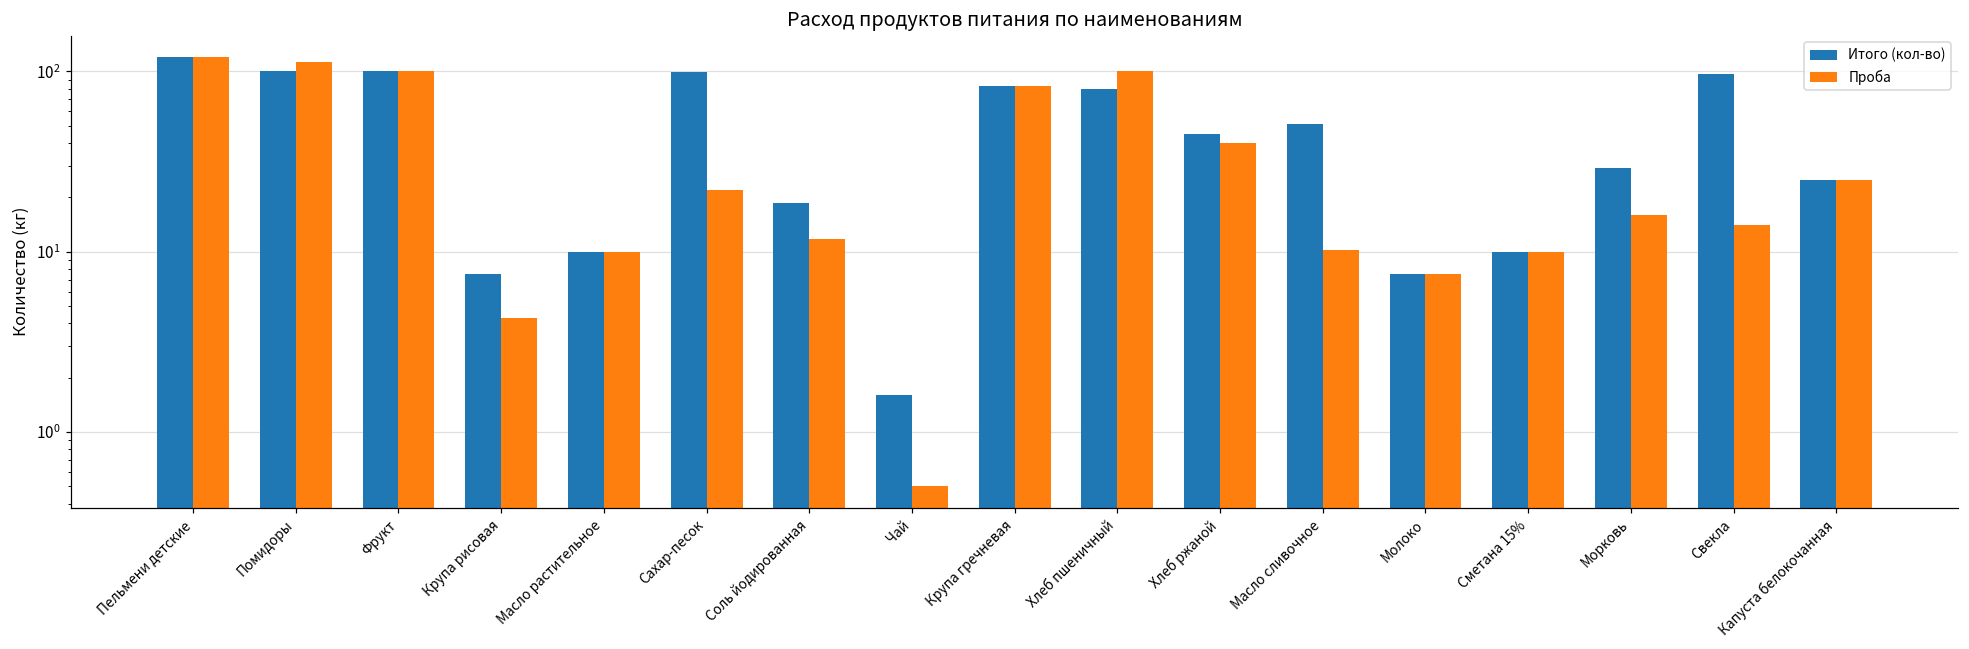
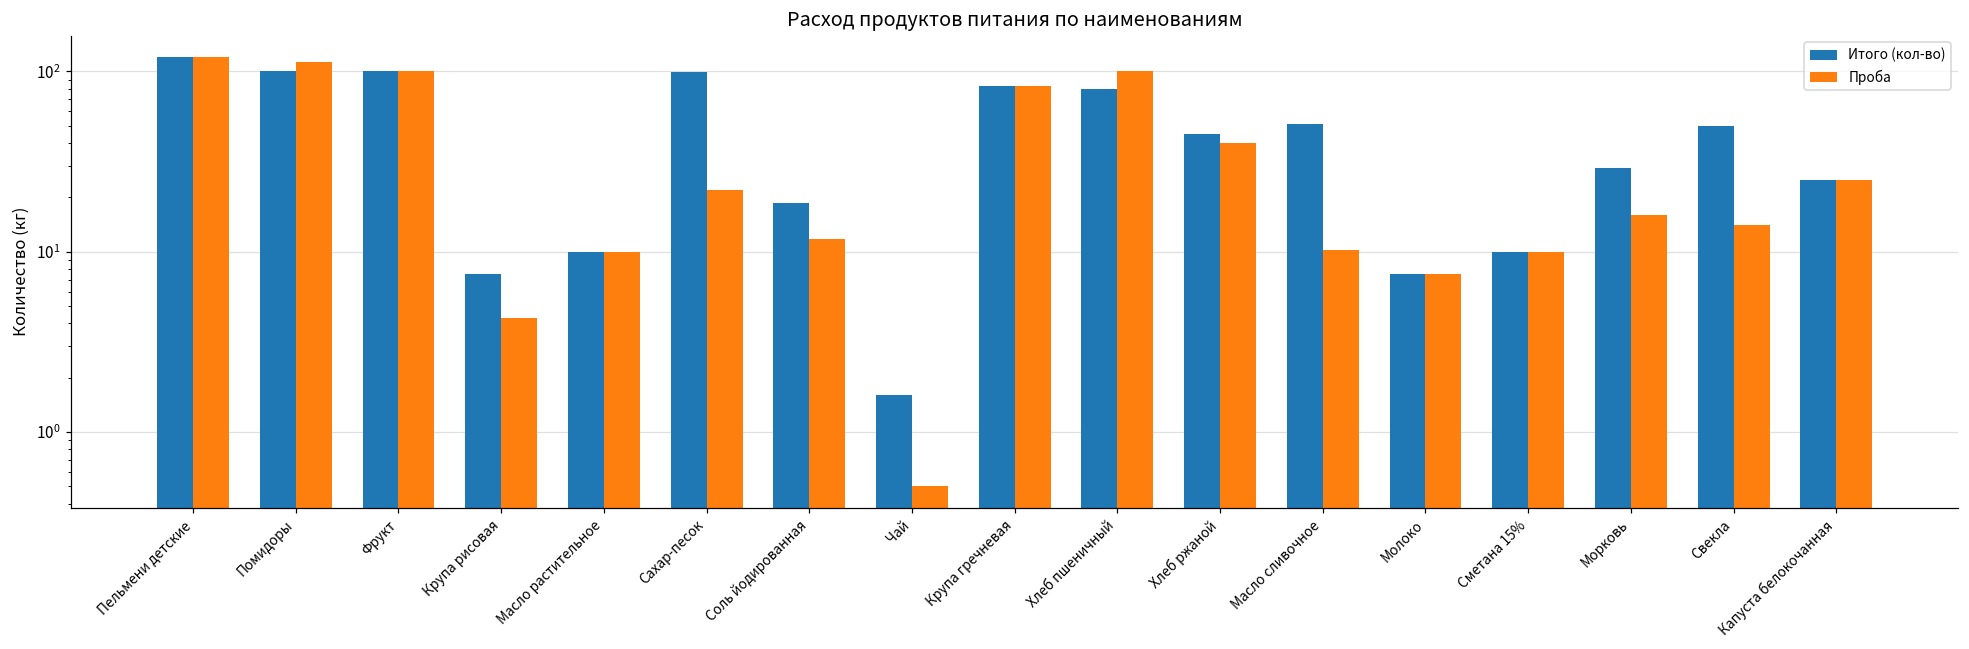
Итого (кол-во), Свекла: 100 -> 50
